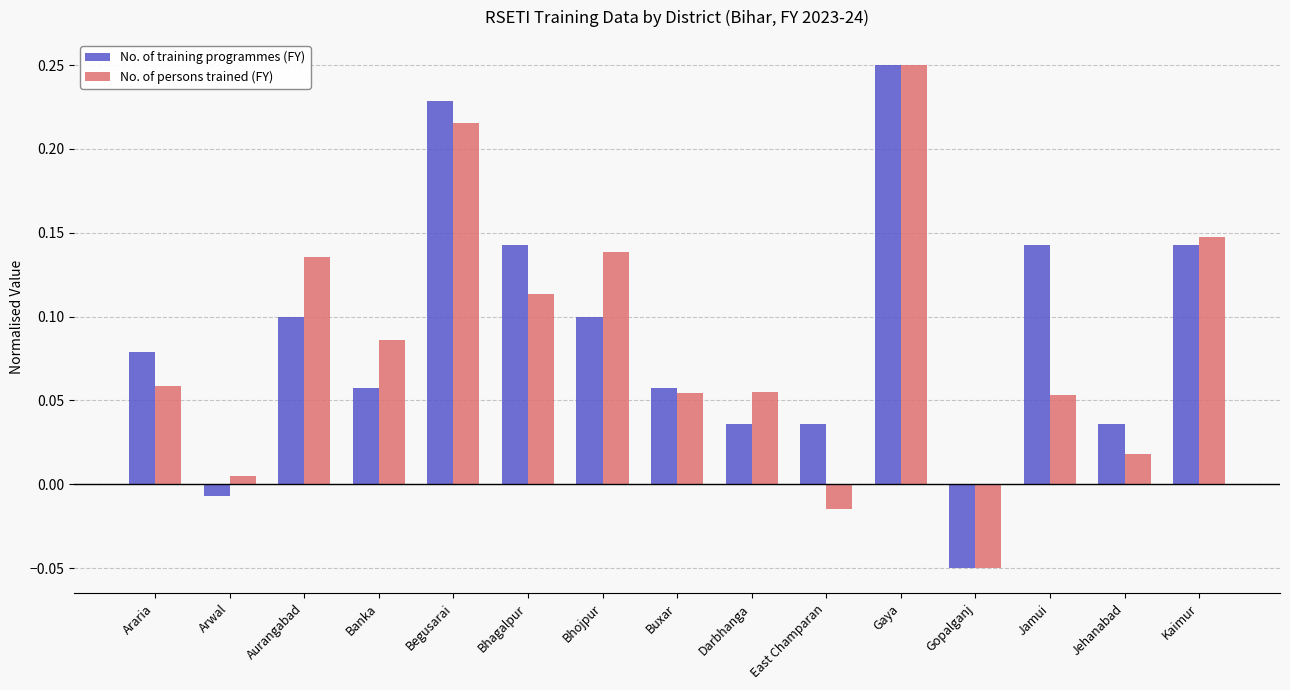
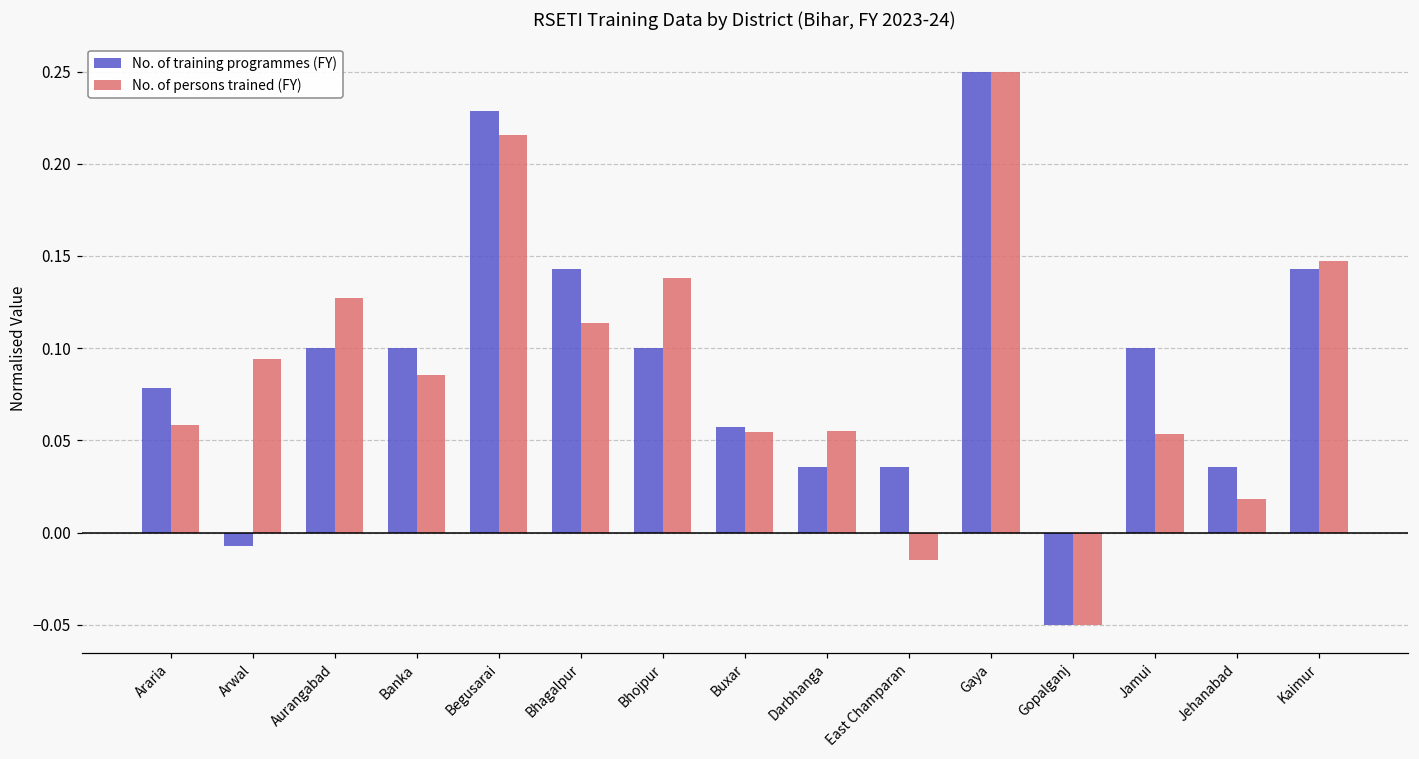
No. of persons trained (FY), Arwal: 0.005 -> 0.094
No. of persons trained (FY), Aurangabad: 0.136 -> 0.127
No. of training programmes (FY), Banka: 0.057 -> 0.100
No. of training programmes (FY), Jamui: 0.143 -> 0.100
